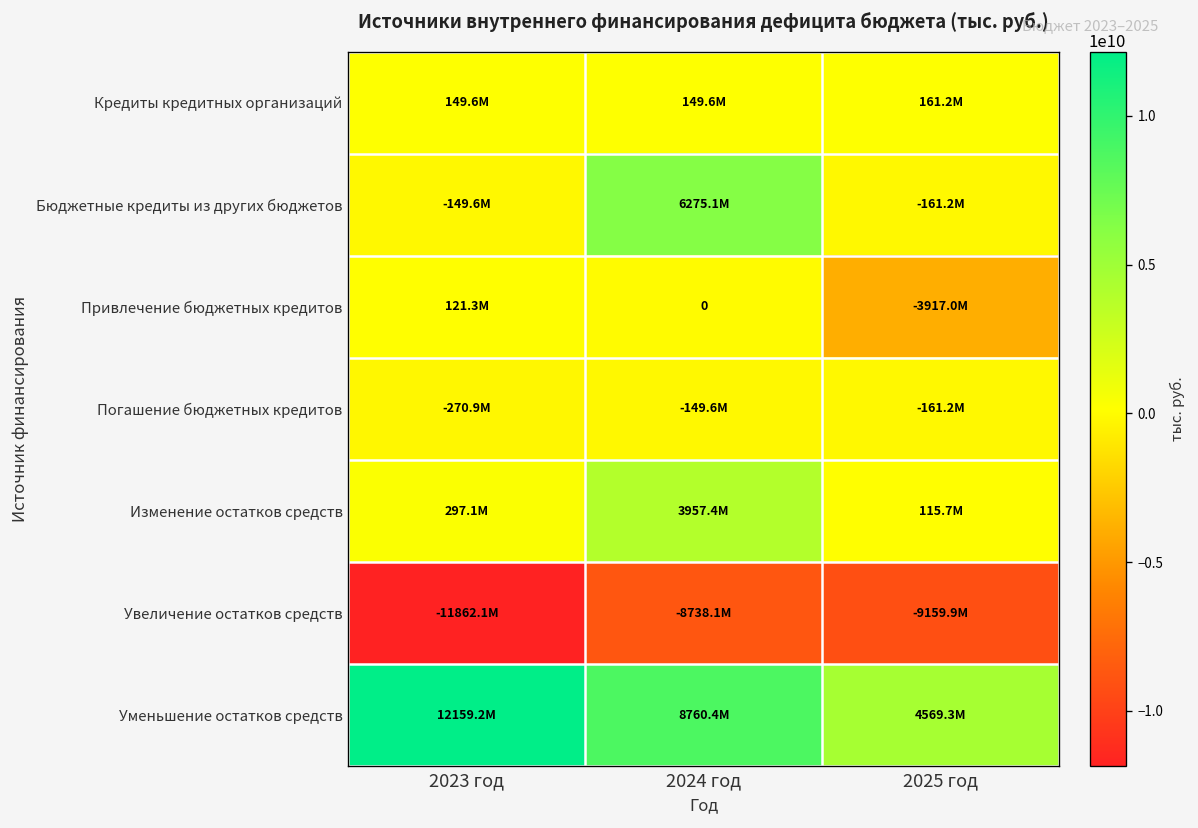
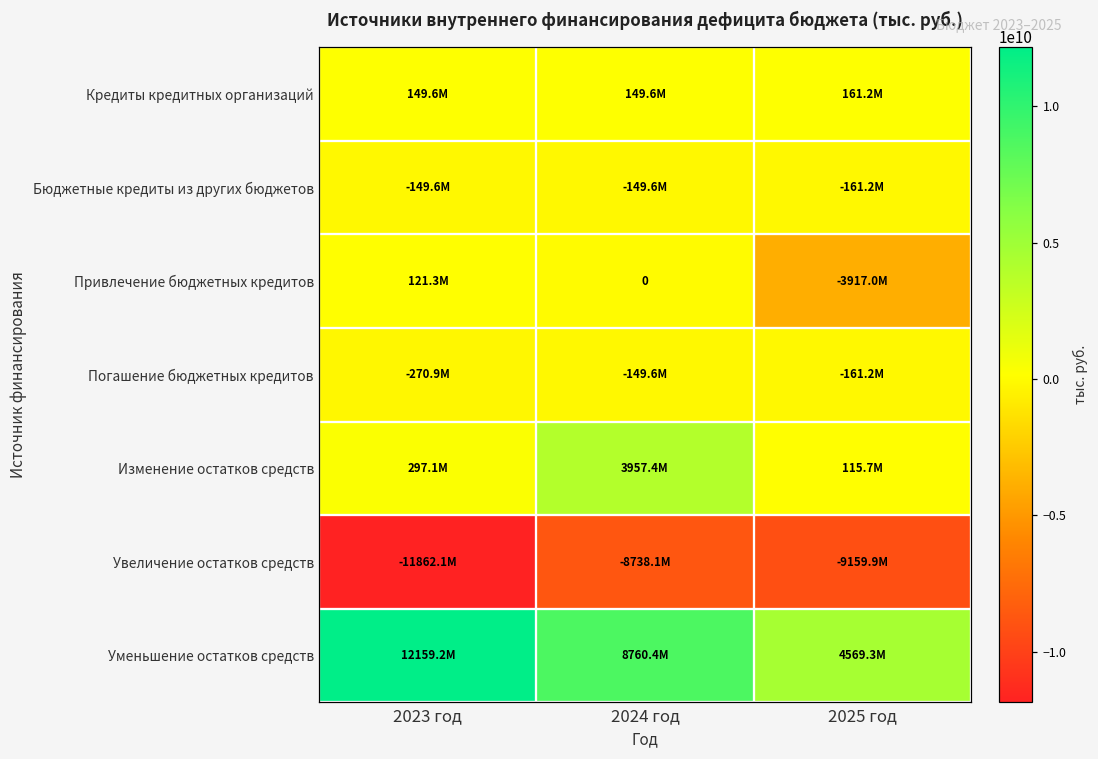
Бюджетные кредиты из других бюджетов, 2024 год: 6275.1M -> -149.6M
